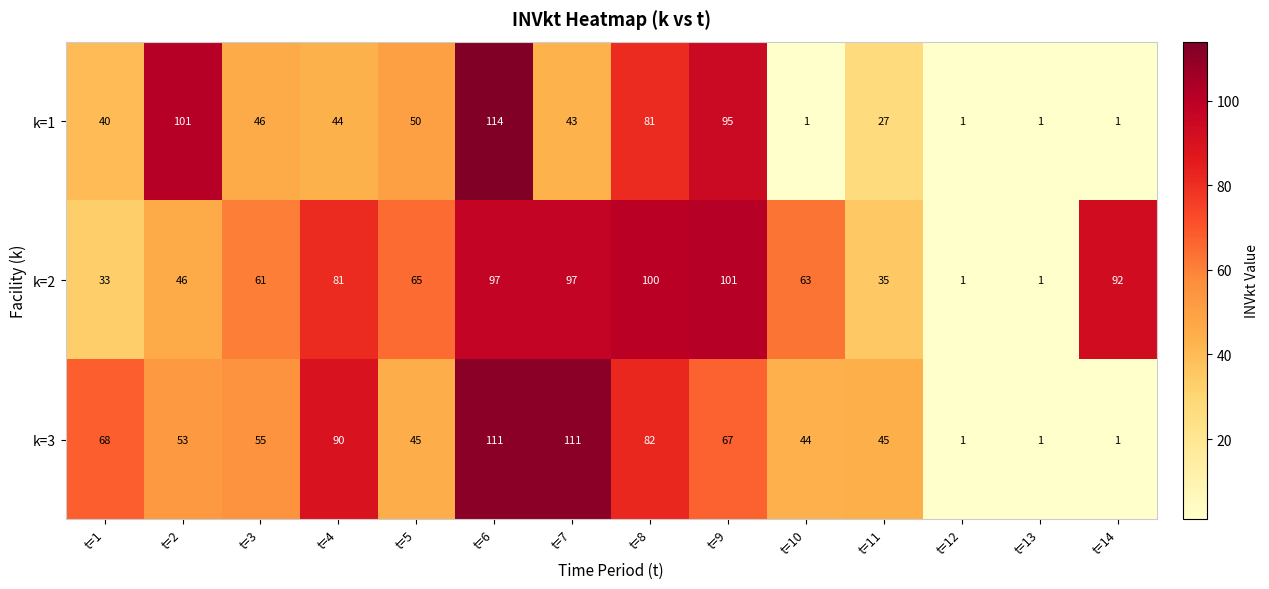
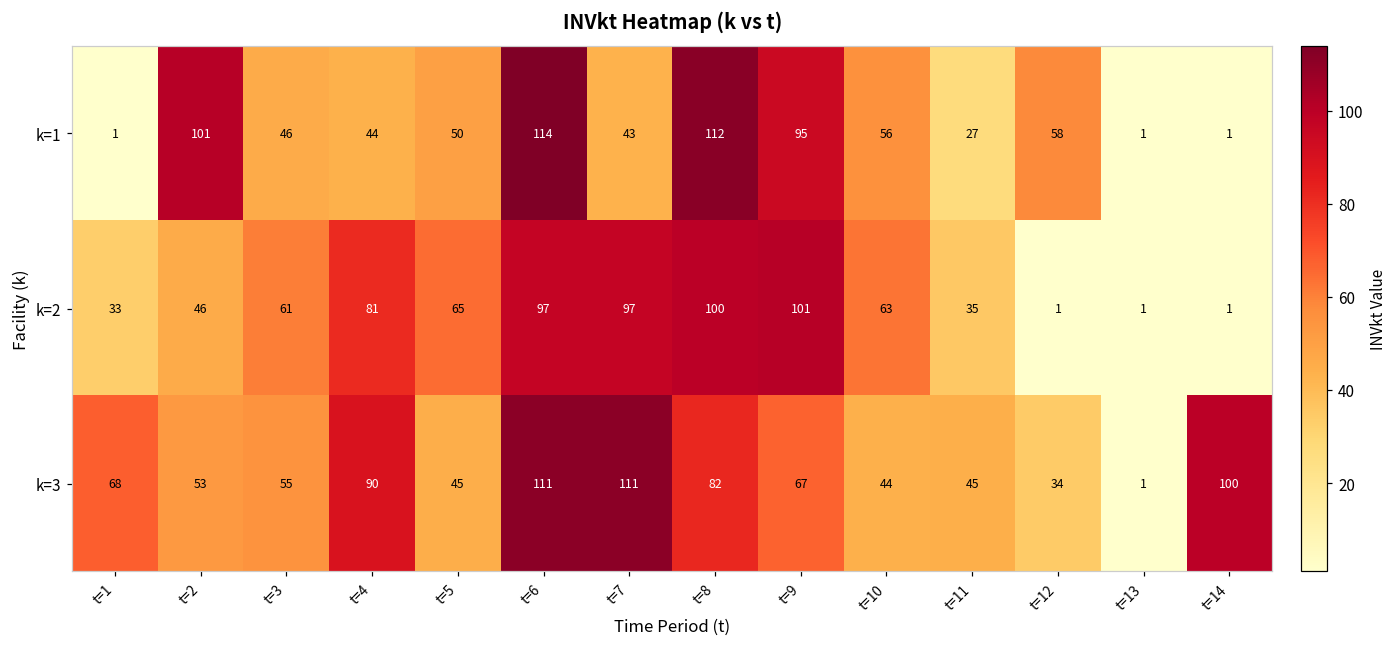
k=1, t=1: 40 -> 1
k=1, t=8: 81 -> 112
k=1, t=10: 1 -> 56
k=1, t=12: 1 -> 58
k=2, t=14: 92 -> 1
k=3, t=12: 1 -> 34
k=3, t=14: 1 -> 100
